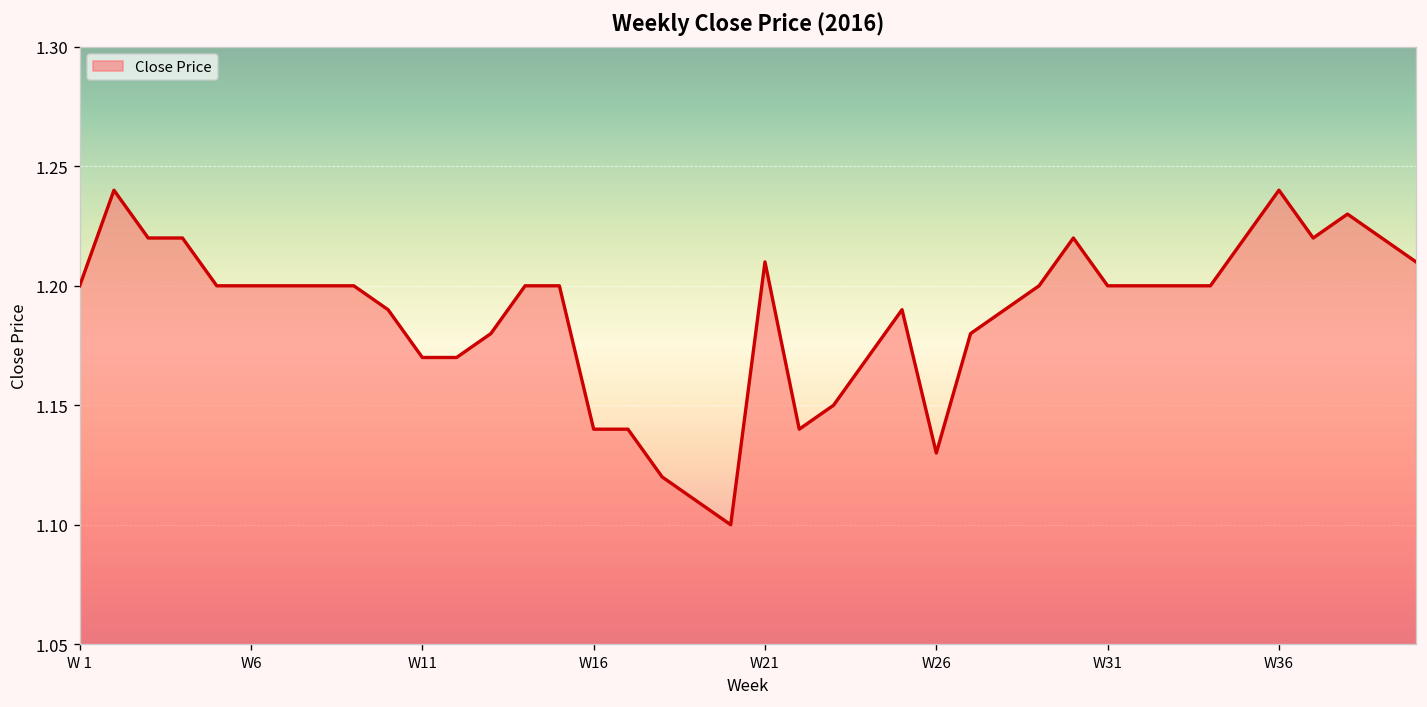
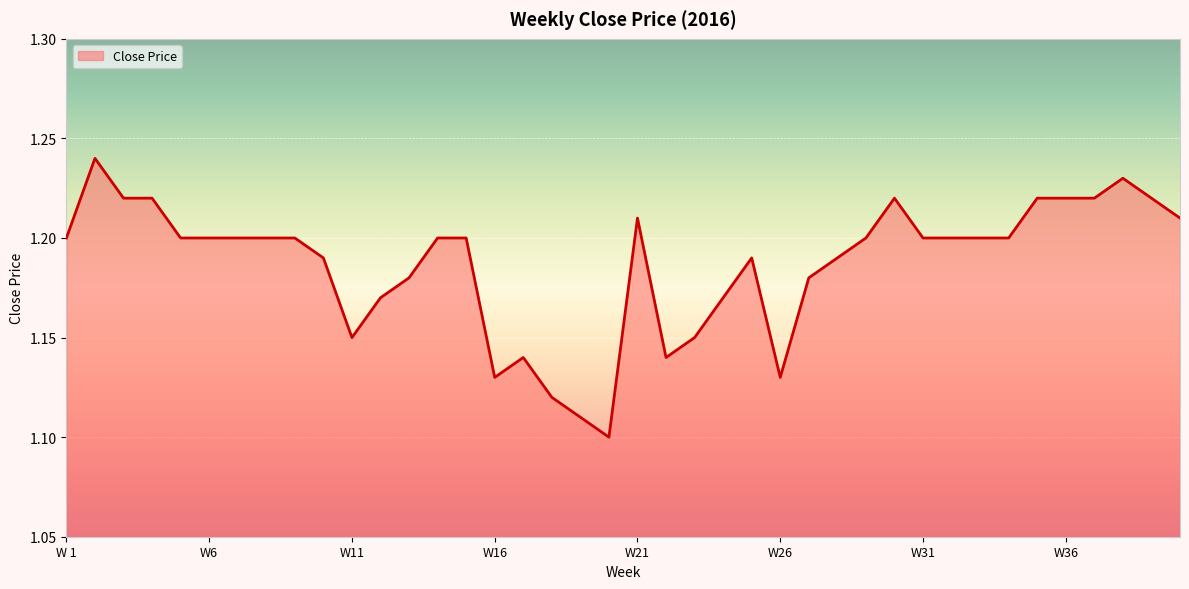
W11: 1.17 -> 1.15
W16: 1.14 -> 1.13
W36: 1.24 -> 1.22
